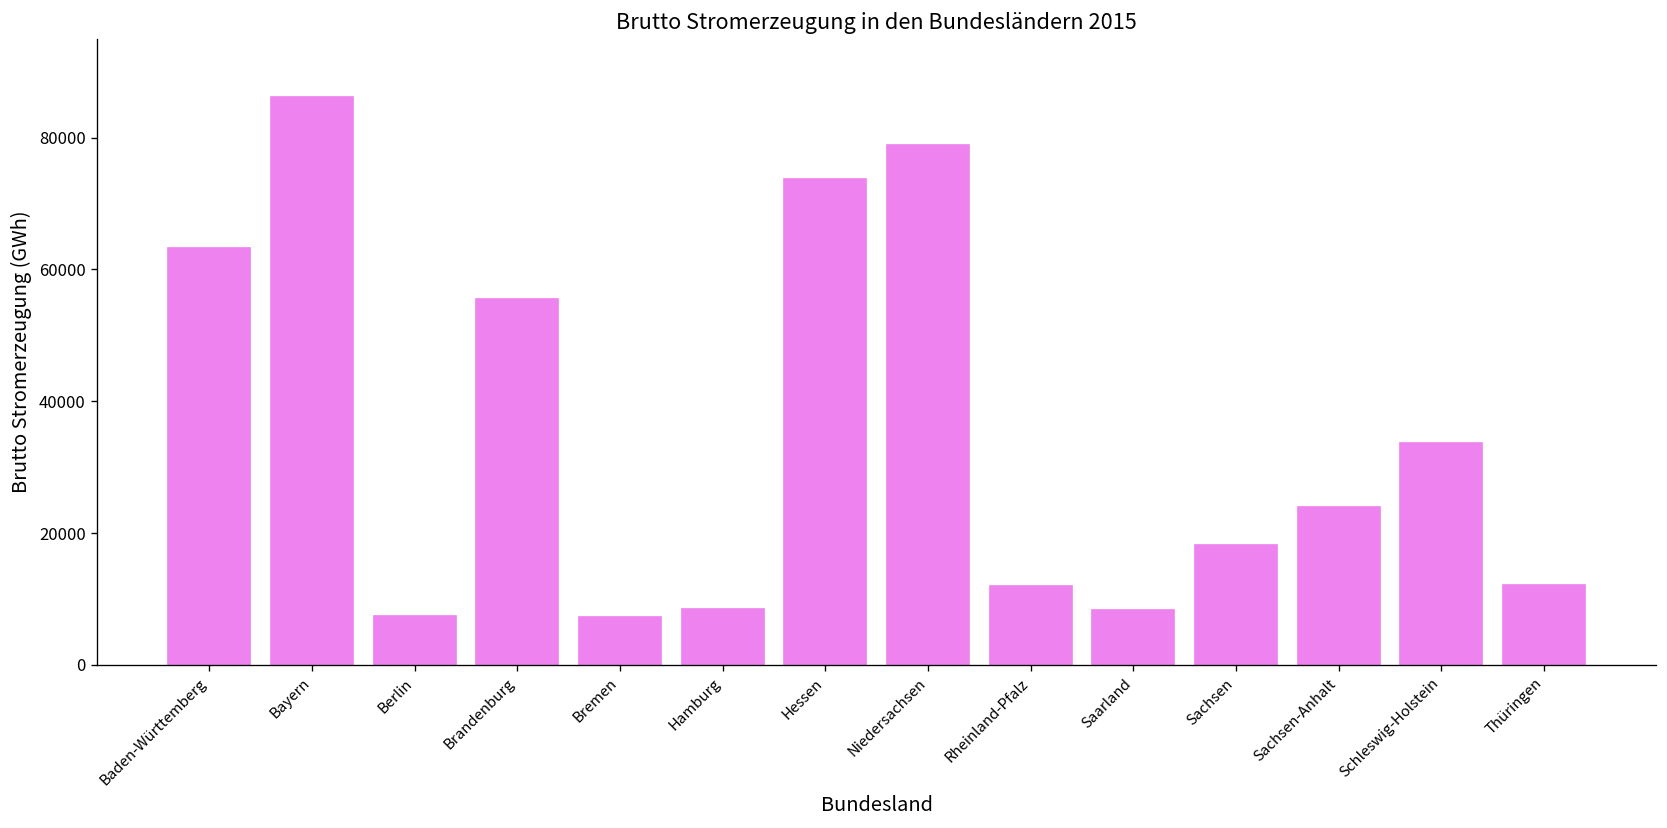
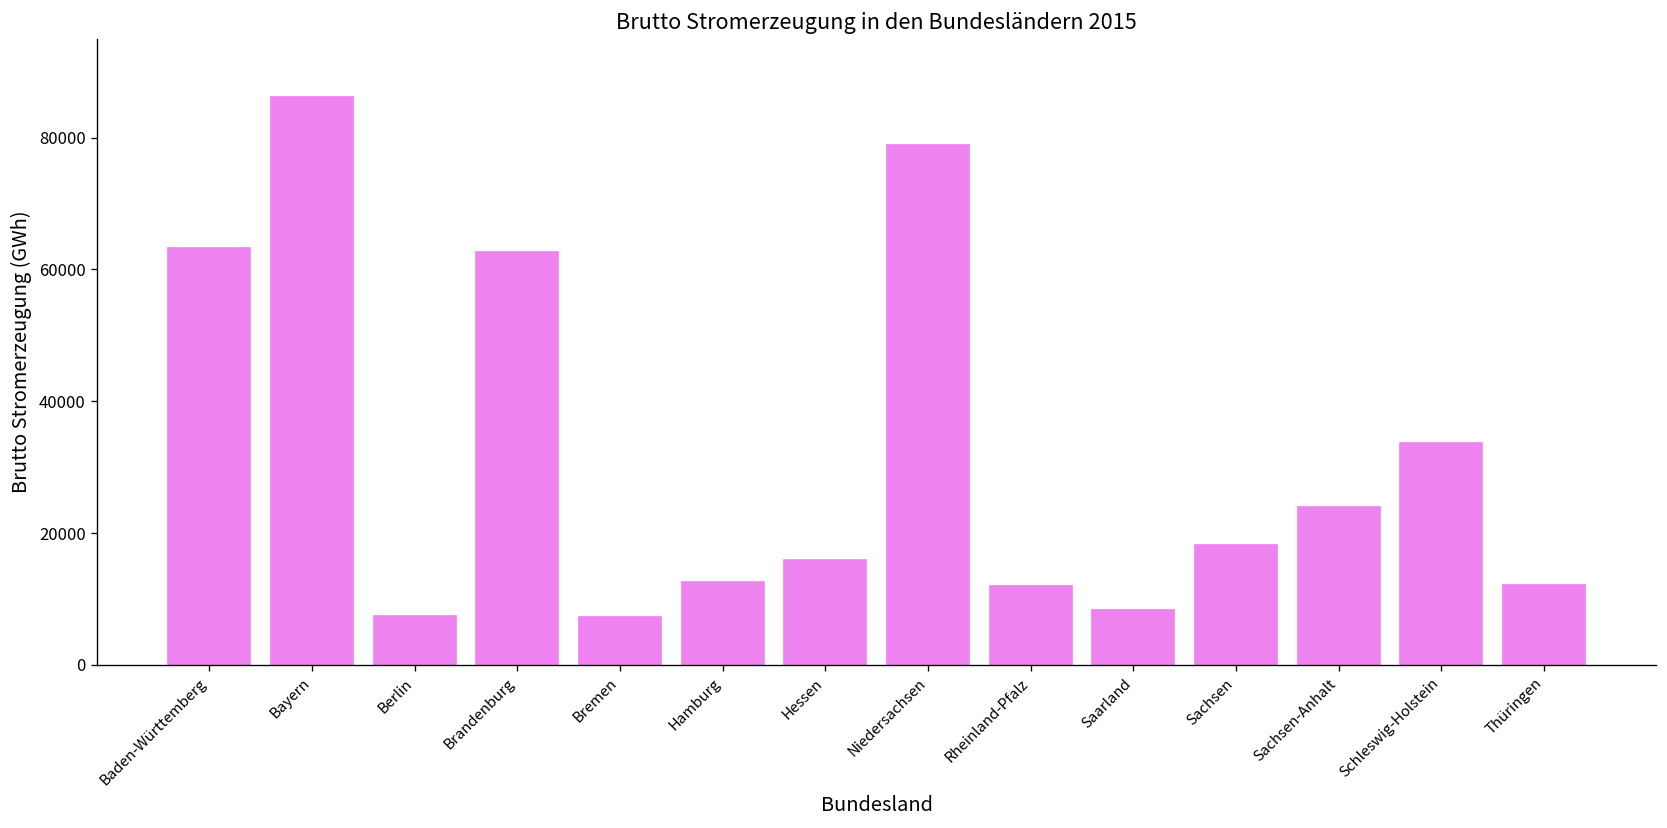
Brandenburg: 55000 -> 63000
Hamburg: 9000 -> 13000
Hessen: 74000 -> 16000
